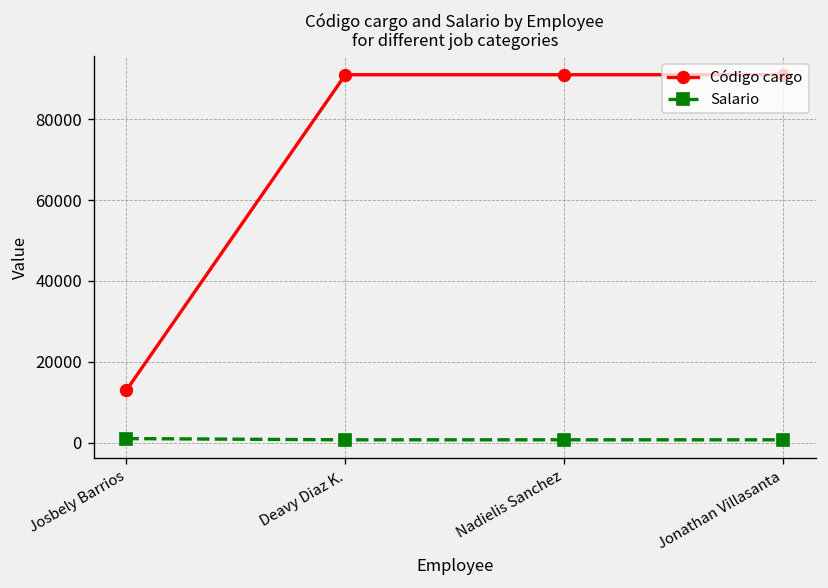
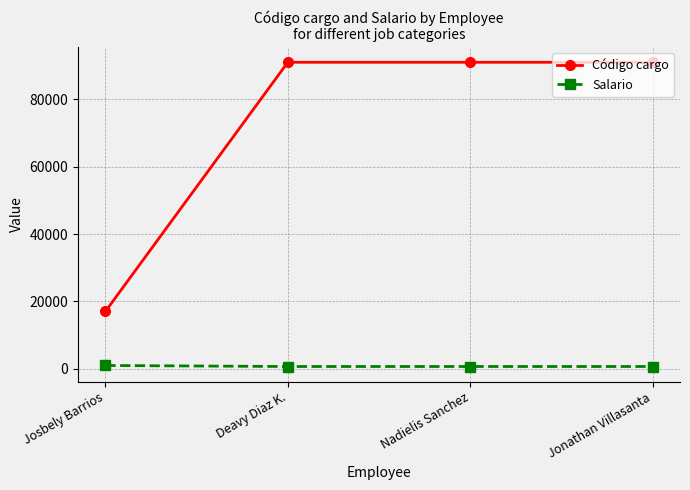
Código cargo, Josbely Barrios: 13000 -> 17000
